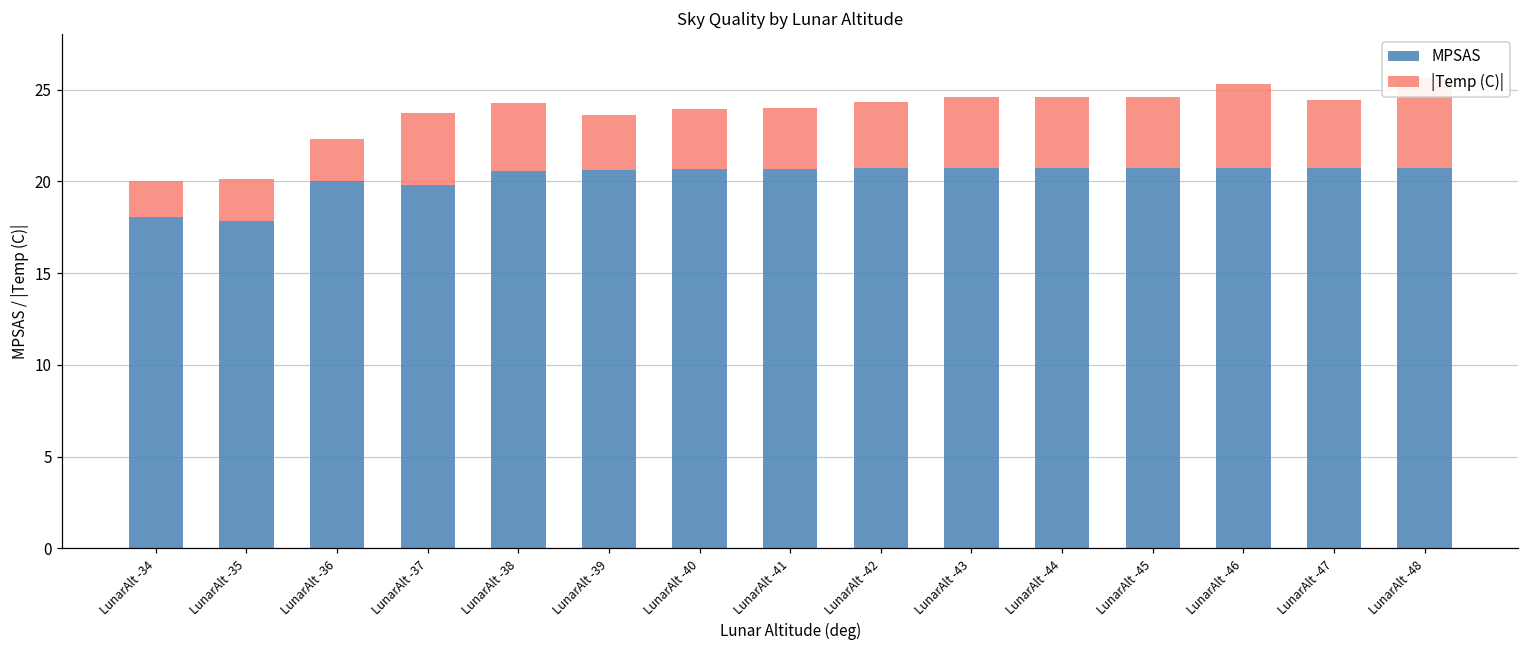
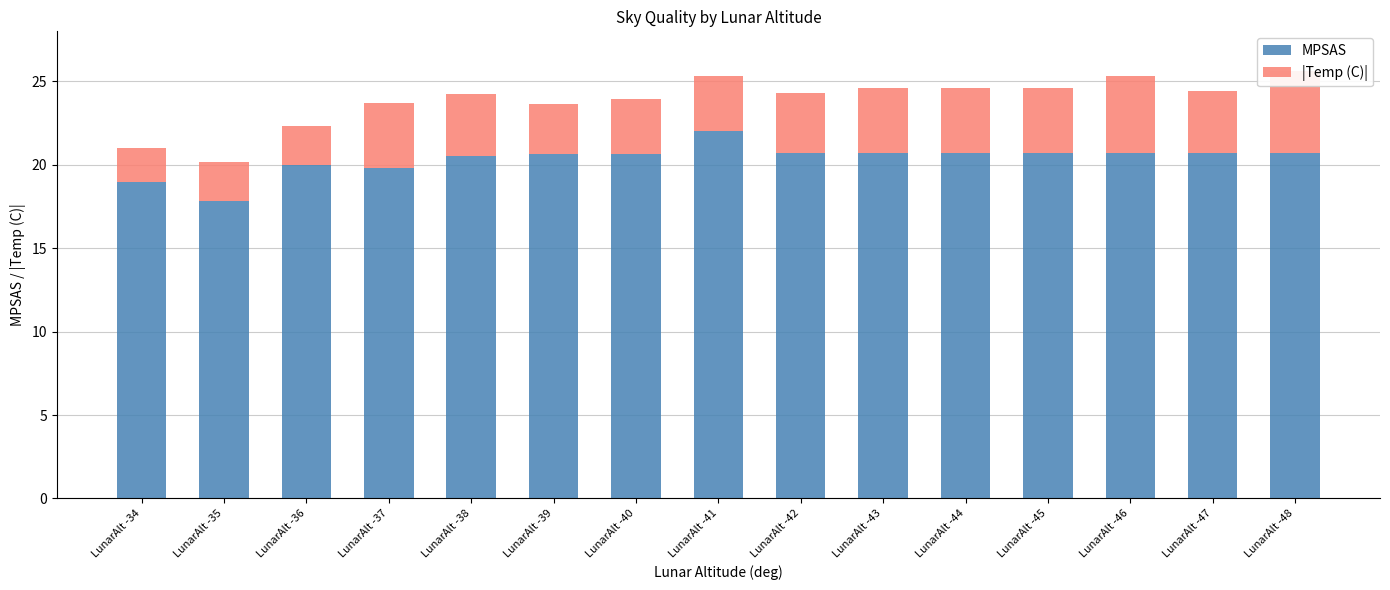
MPSAS, LunarAlt -34: 18.0 -> 19.0
MPSAS, LunarAlt -41: 20.7 -> 22.0
